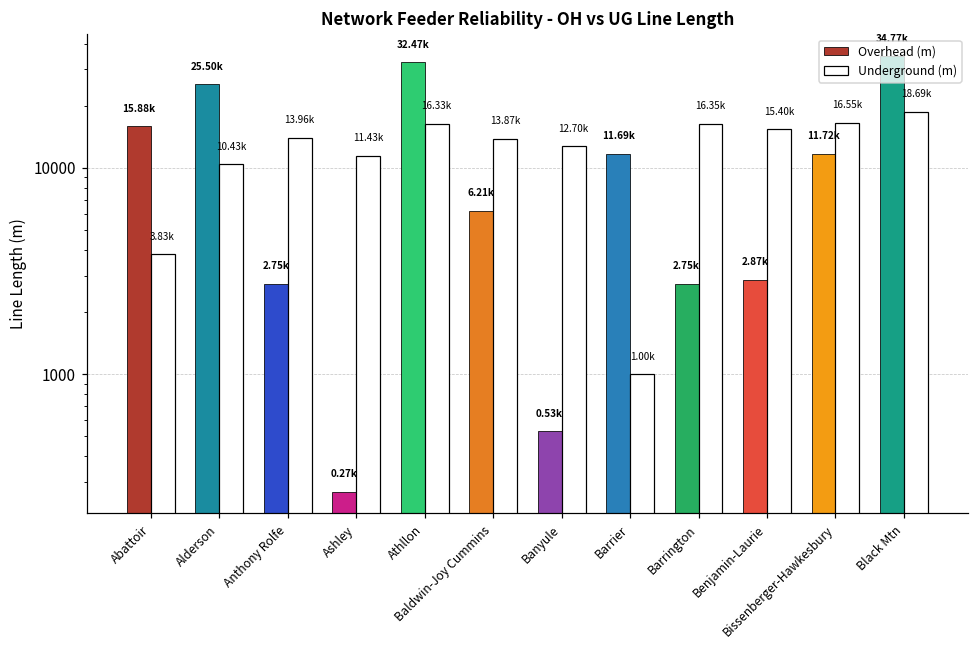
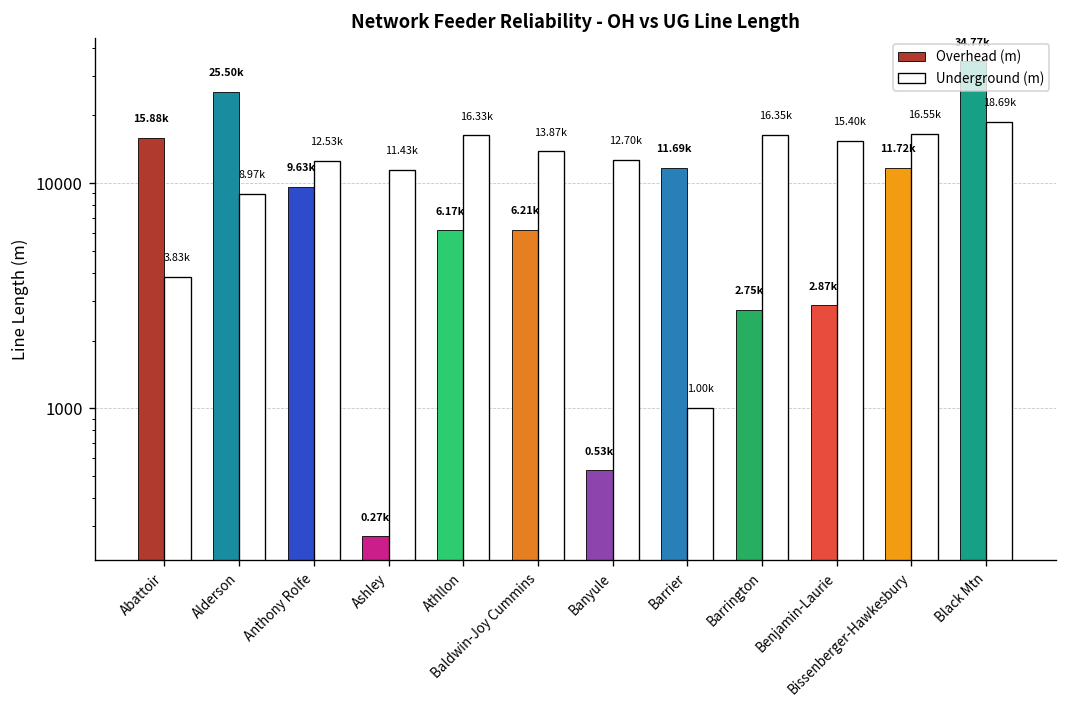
Underground (m), Alderson: 10.43k -> 8.97k
Overhead (m), Anthony Rolfe: 2.75k -> 9.63k
Underground (m), Anthony Rolfe: 13.96k -> 12.53k
Overhead (m), Athllon: 32.47k -> 6.17k
